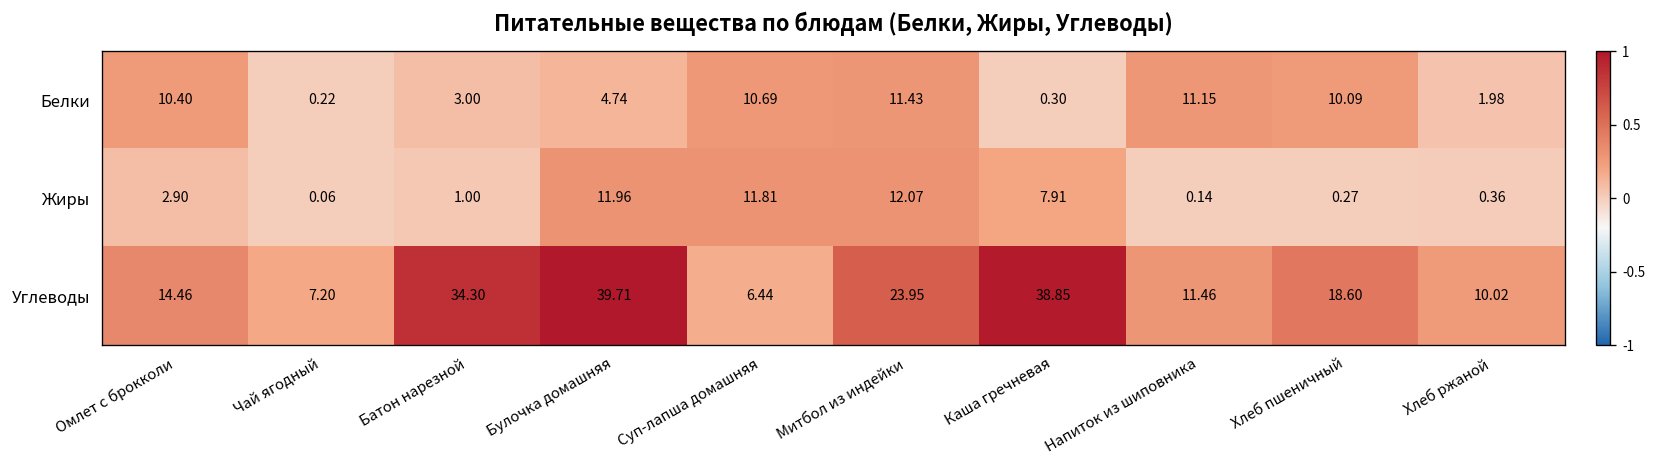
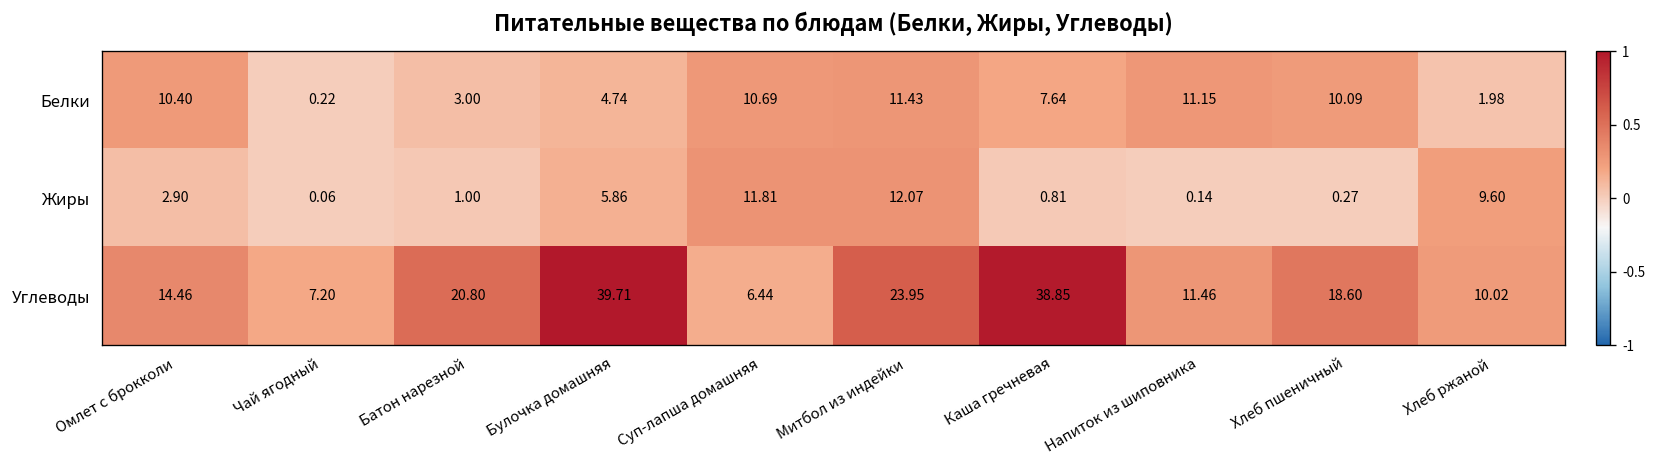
Белки, Каша гречневая: 0.30 -> 7.64
Жиры, Булочка домашняя: 11.96 -> 5.86
Жиры, Каша гречневая: 7.91 -> 0.81
Жиры, Хлеб ржаной: 0.36 -> 9.60
Углеводы, Батон нарезной: 34.30 -> 20.80
